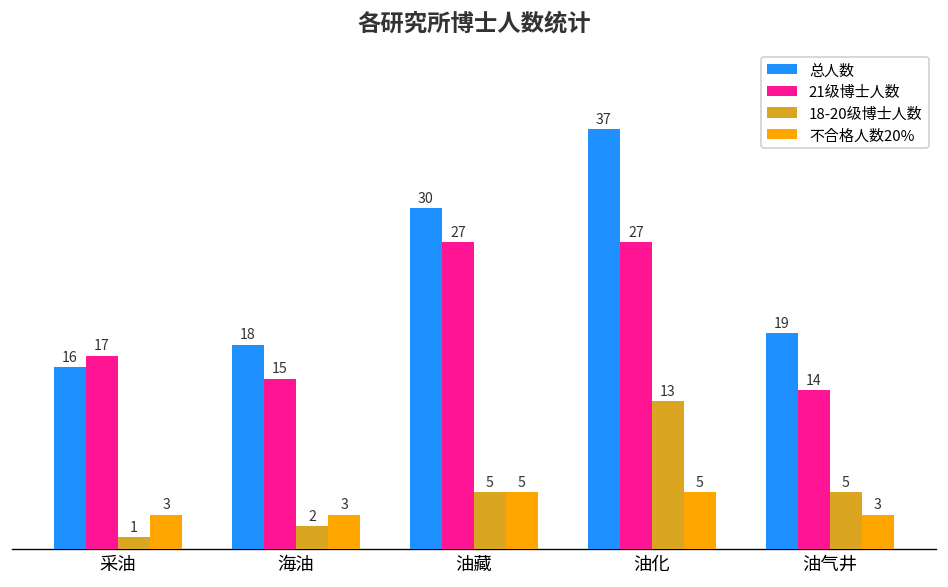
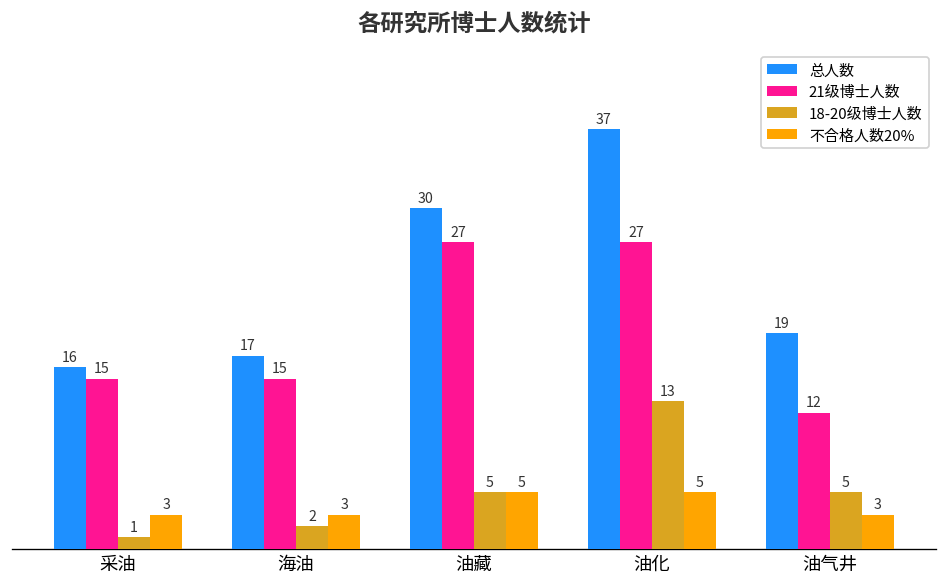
21级博士人数, 采油: 17 -> 15
总人数, 海油: 18 -> 17
21级博士人数, 油气井: 14 -> 12
